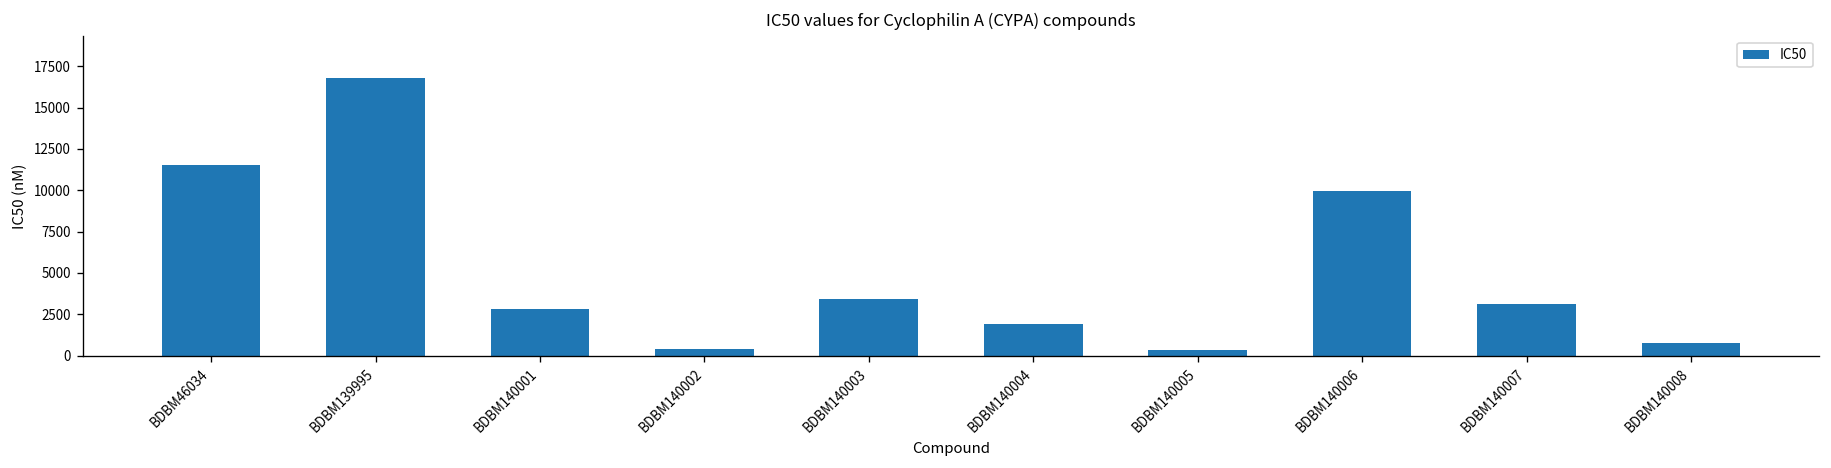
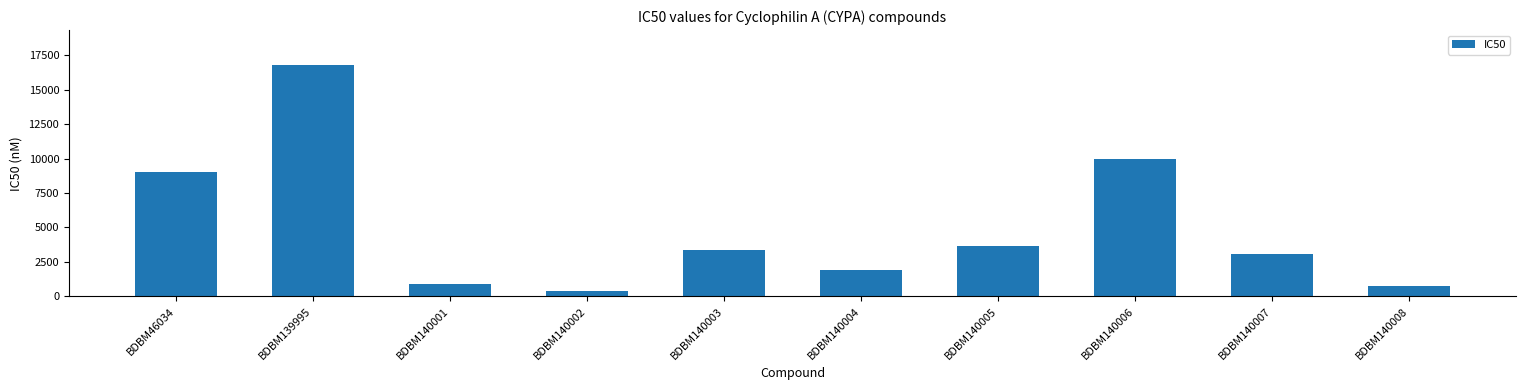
BDBM46034: 11500 -> 9000
BDBM140001: 2800 -> 900
BDBM140005: 400 -> 3700
